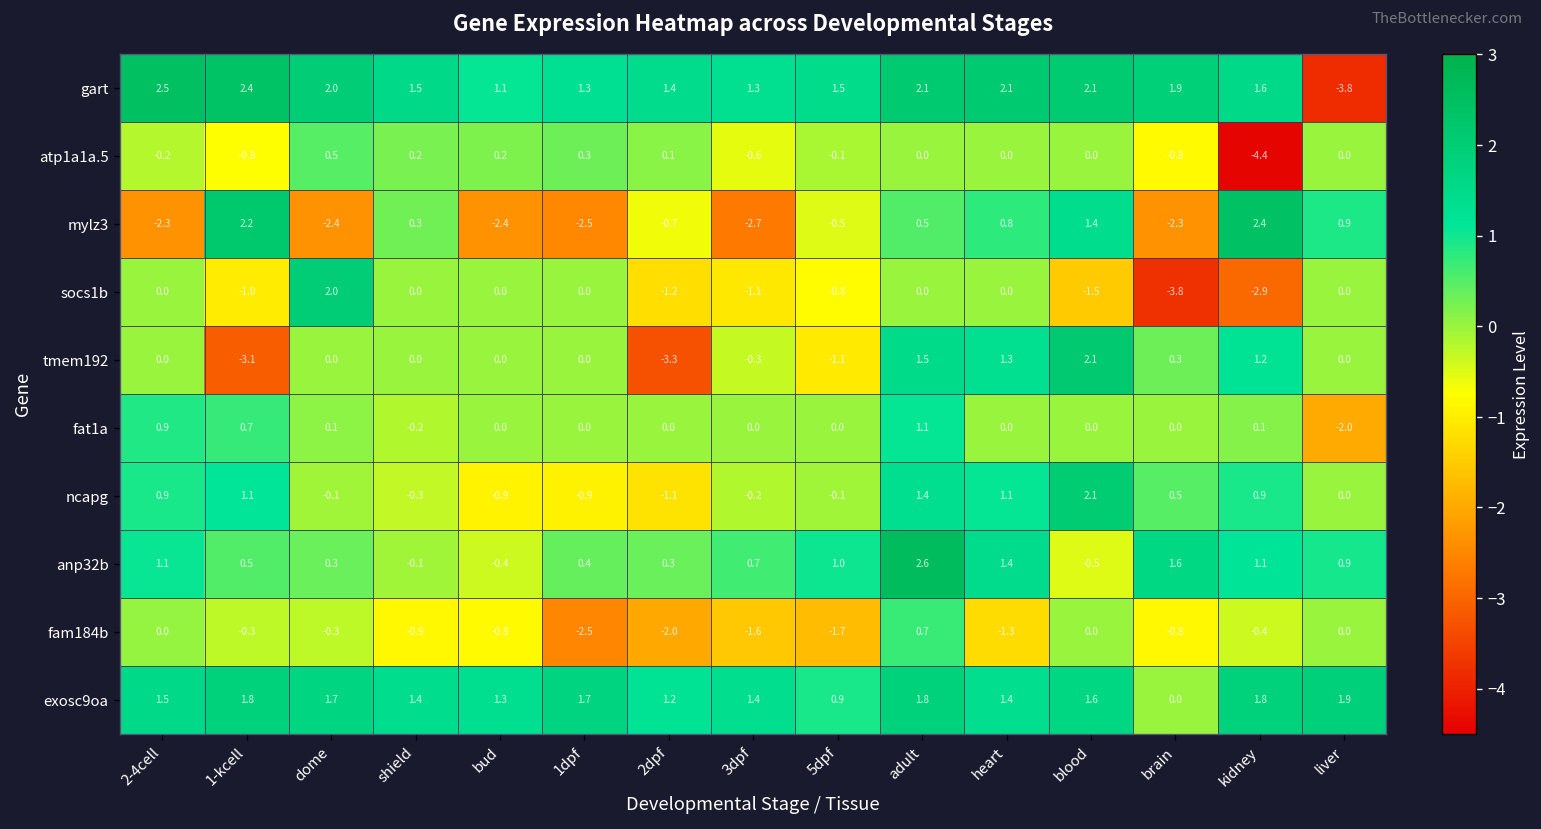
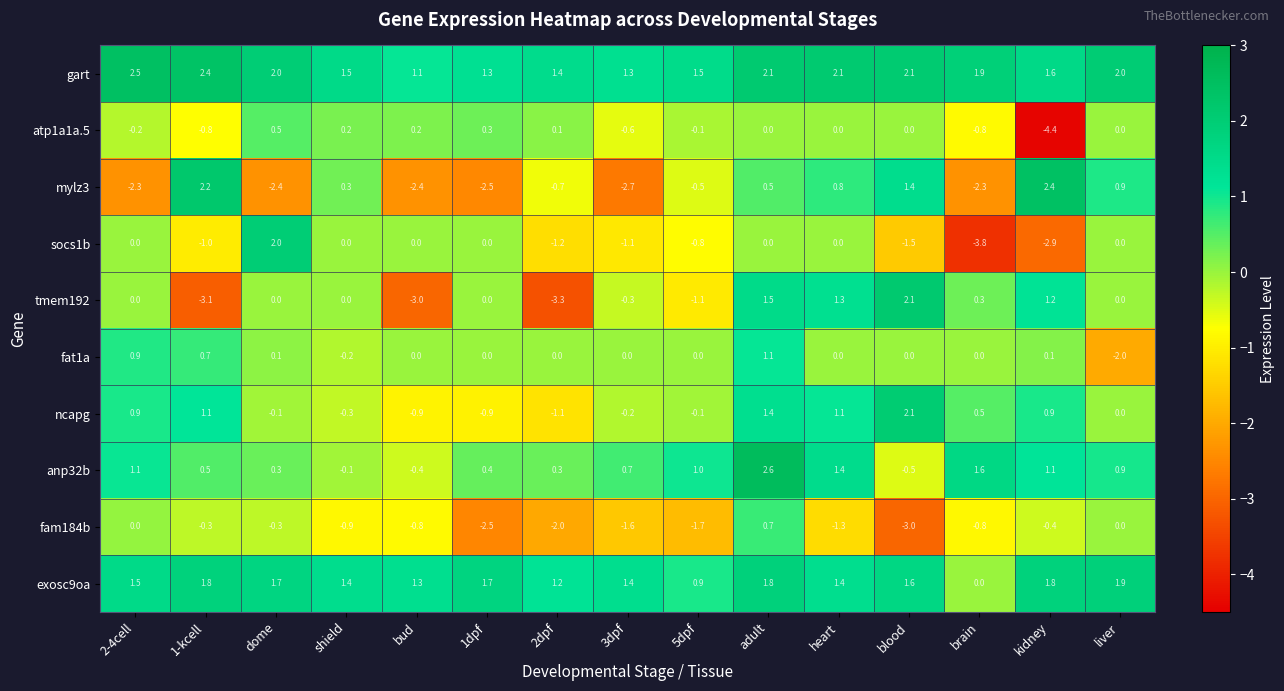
gart, liver: -3.8 -> 2.0
tmem192, bud: 0.0 -> -3.0
fam184b, blood: 0.0 -> -3.0
